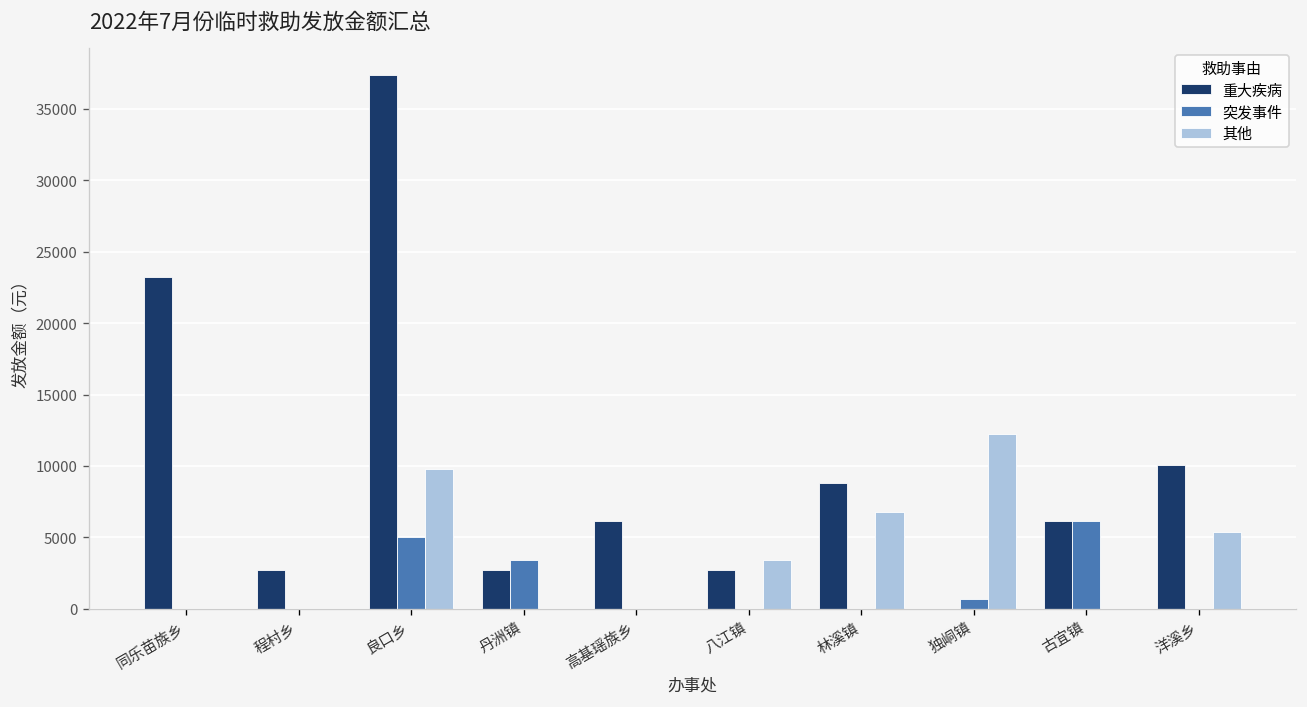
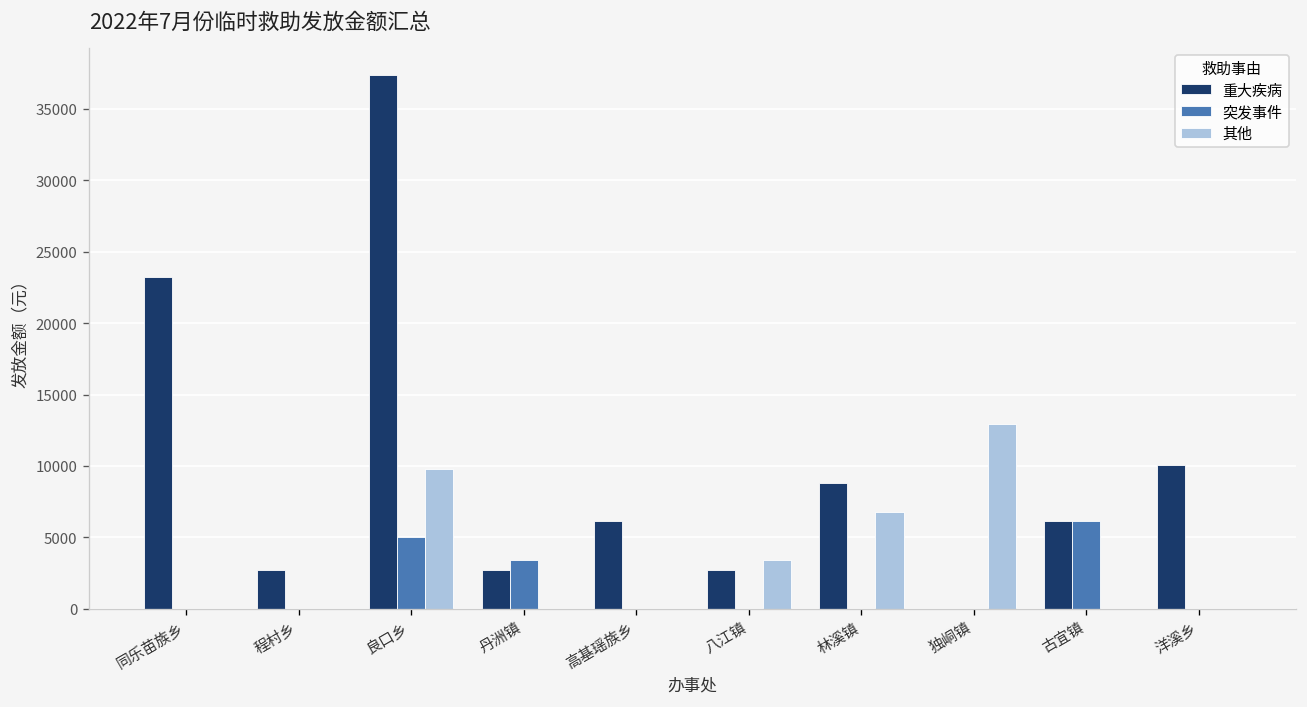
突发事件, 独峒镇: 700 -> 0
其他, 独峒镇: 12200 -> 13000
其他, 洋溪乡: 5400 -> 0
